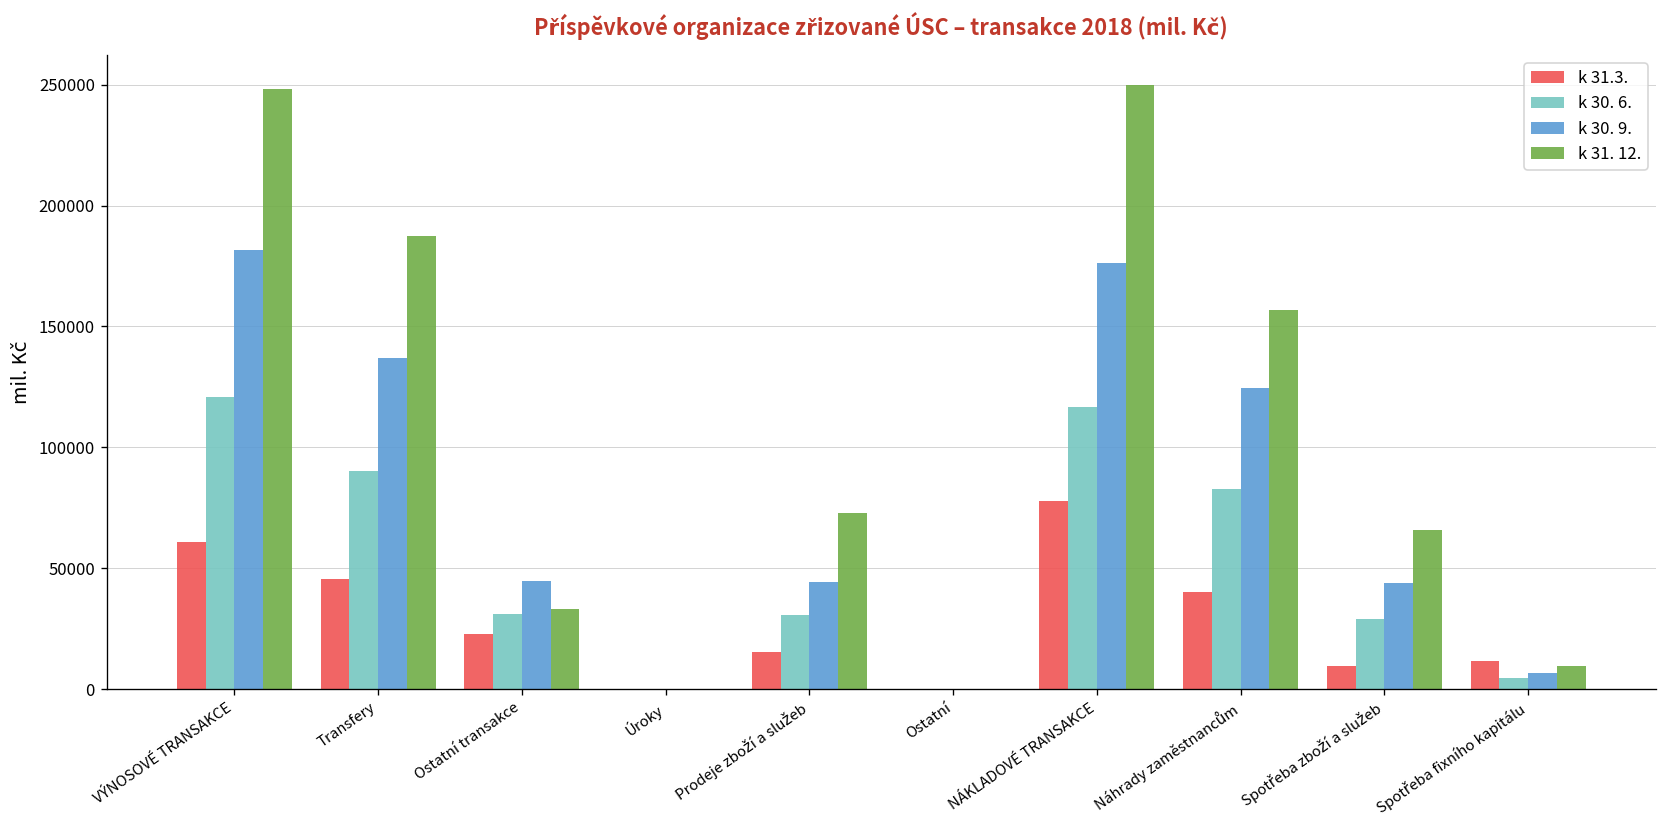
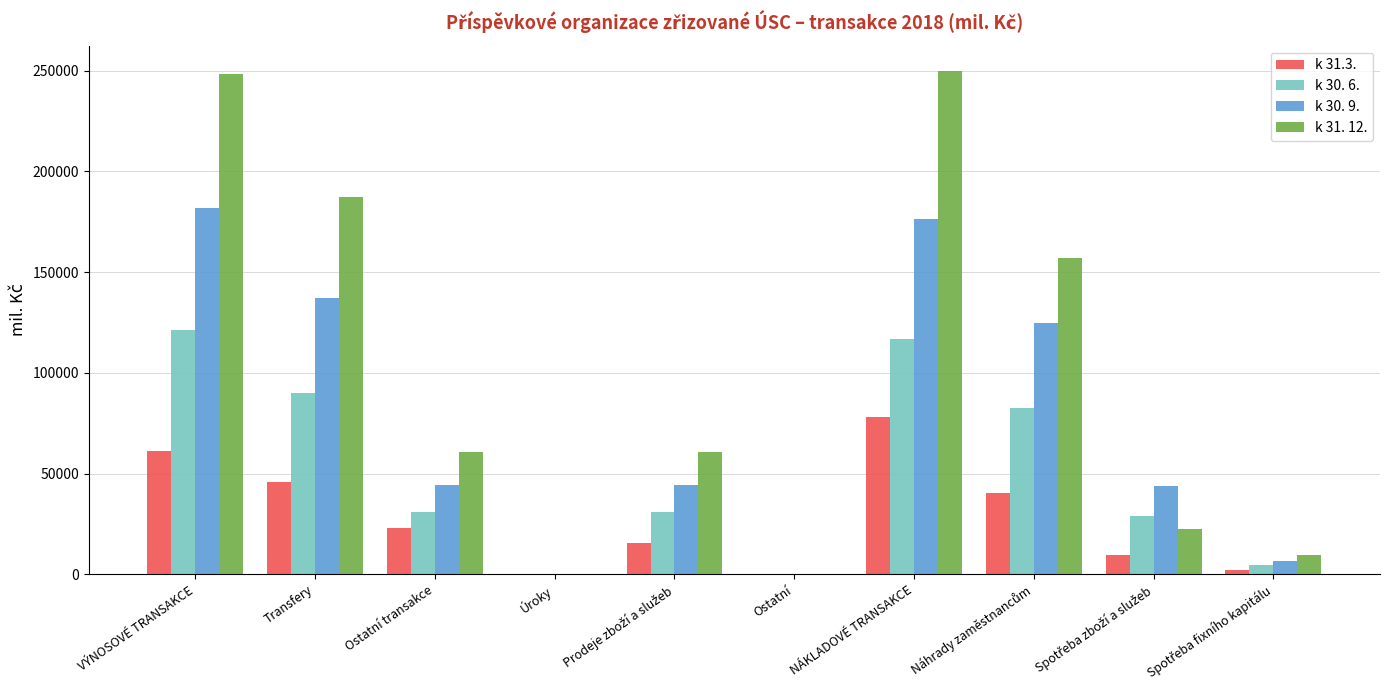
k 31. 12., Ostatní transakce: 33000 -> 61000
k 31. 12., Prodeje zboží a služeb: 73000 -> 61000
k 31. 12., Spotřeba zboží a služeb: 66000 -> 23000
k 31.3., Spotřeba fixního kapitálu: 12000 -> 2000
